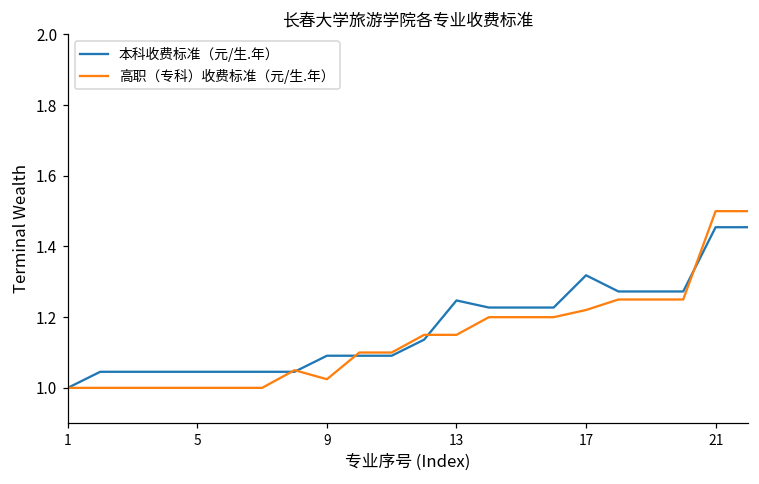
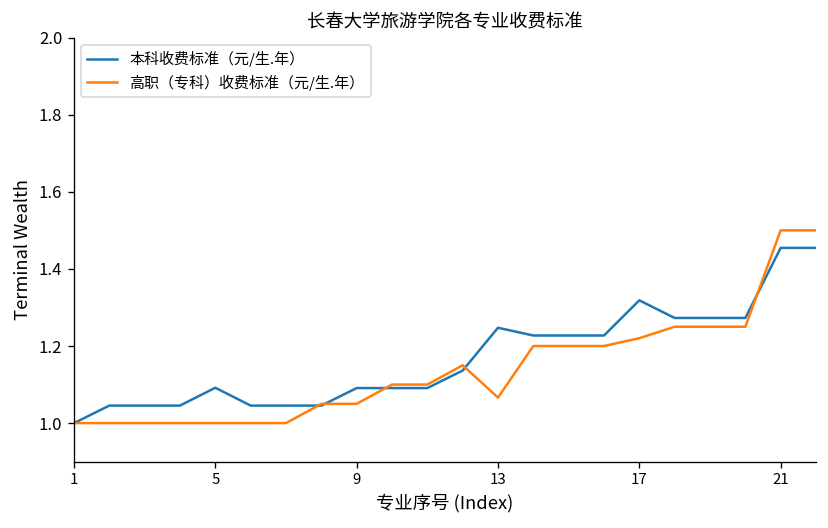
本科收费标准（元/生.年）, 5: 1.05 -> 1.09
高职（专科）收费标准（元/生.年）, 9: 1.02 -> 1.05
高职（专科）收费标准（元/生.年）, 13: 1.15 -> 1.07
